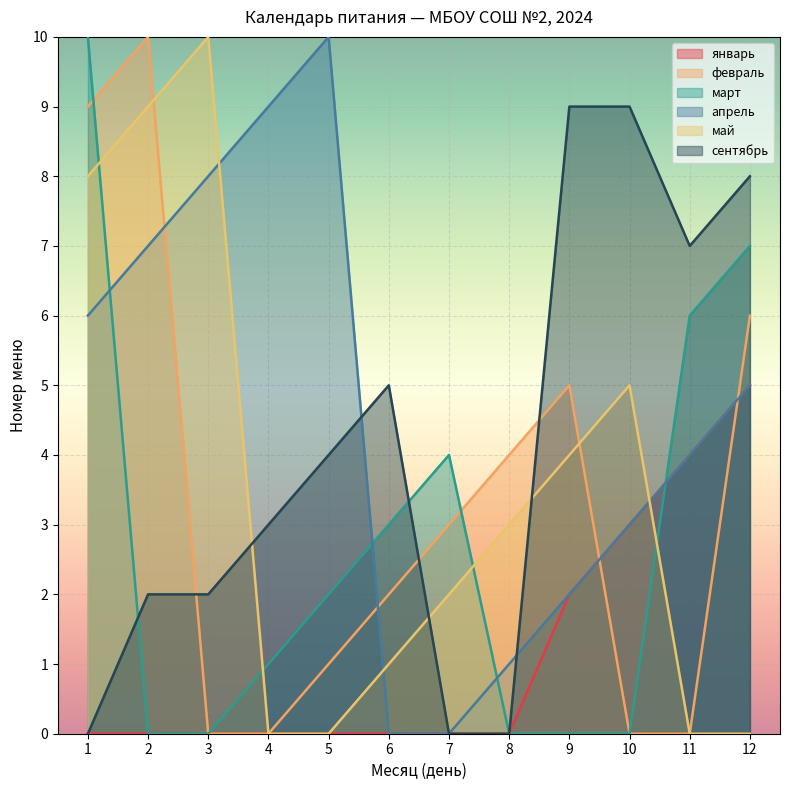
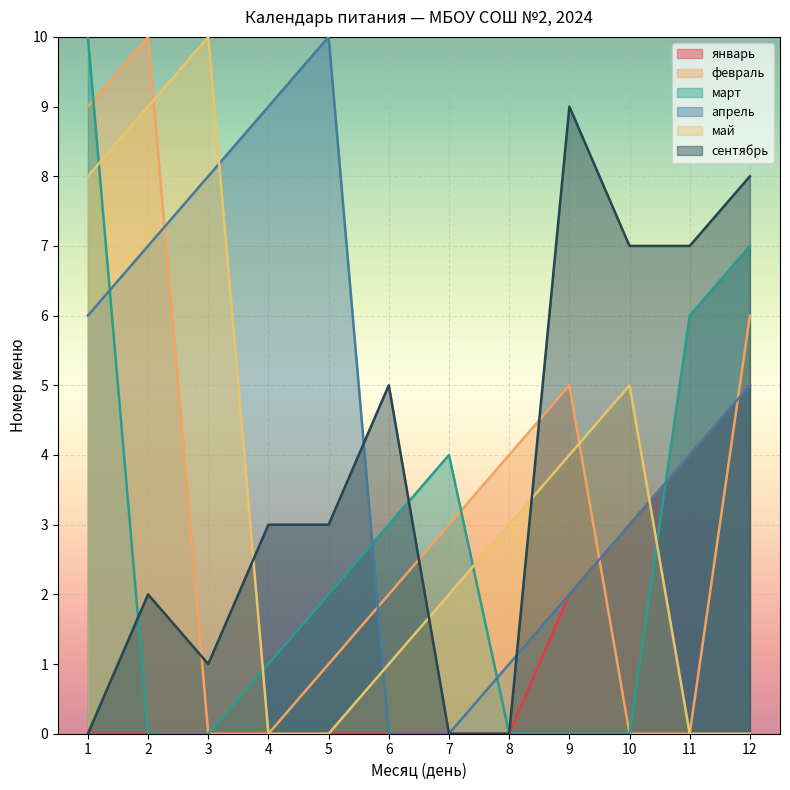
сентябрь, 3: 2 -> 1
сентябрь, 5: 4 -> 3
сентябрь, 10: 9 -> 7
